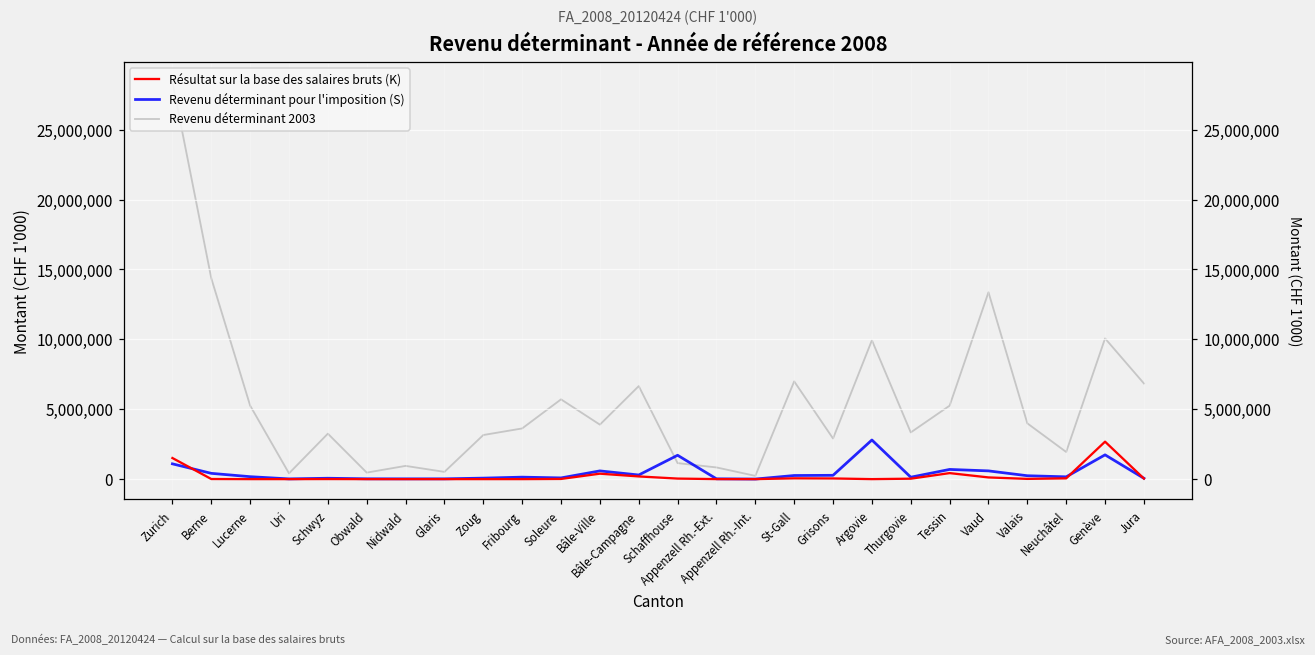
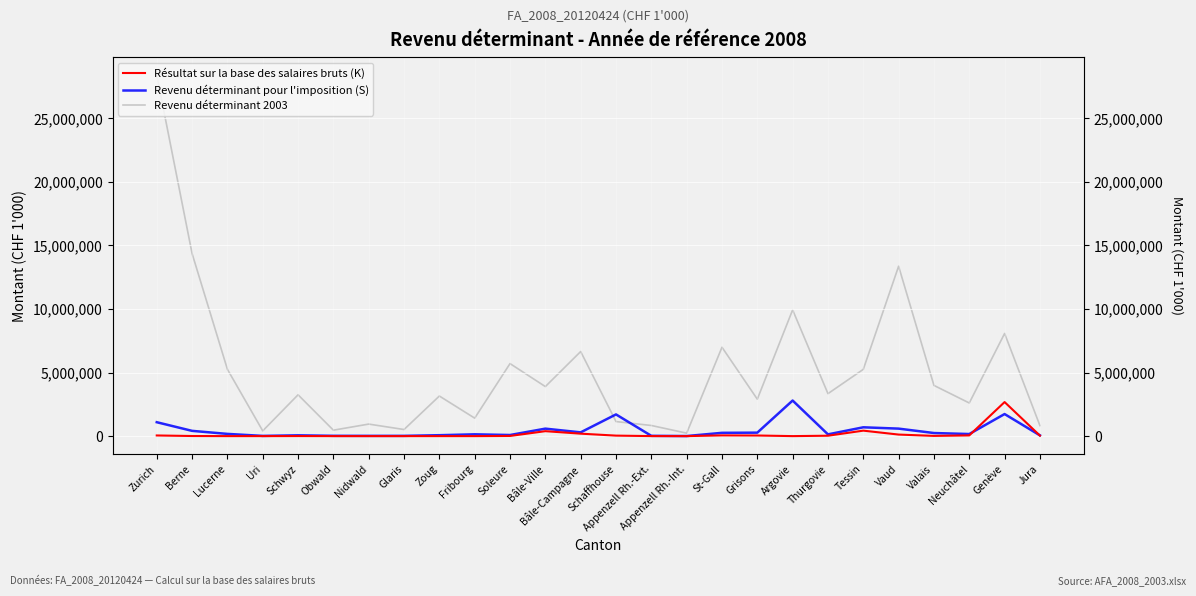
Résultat sur la base des salaires bruts (K), Zurich: 1,500,000 -> 100,000
Revenu déterminant 2003, Fribourg: 3,600,000 -> 1,400,000
Revenu déterminant 2003, Neuchâtel: 1,900,000 -> 2,600,000
Revenu déterminant 2003, Genève: 10,100,000 -> 8,100,000
Revenu déterminant 2003, Jura: 6,800,000 -> 800,000
